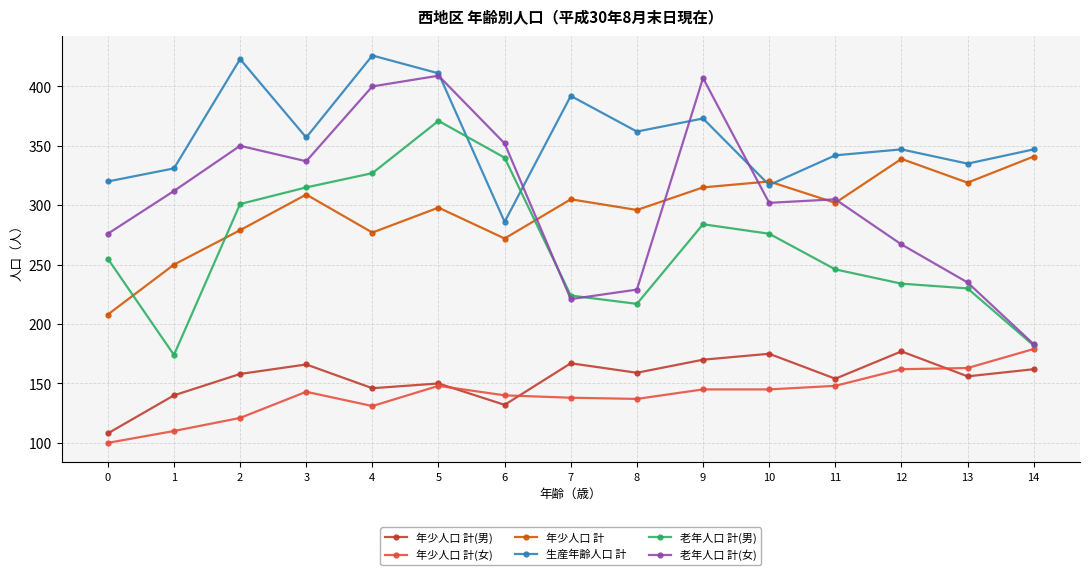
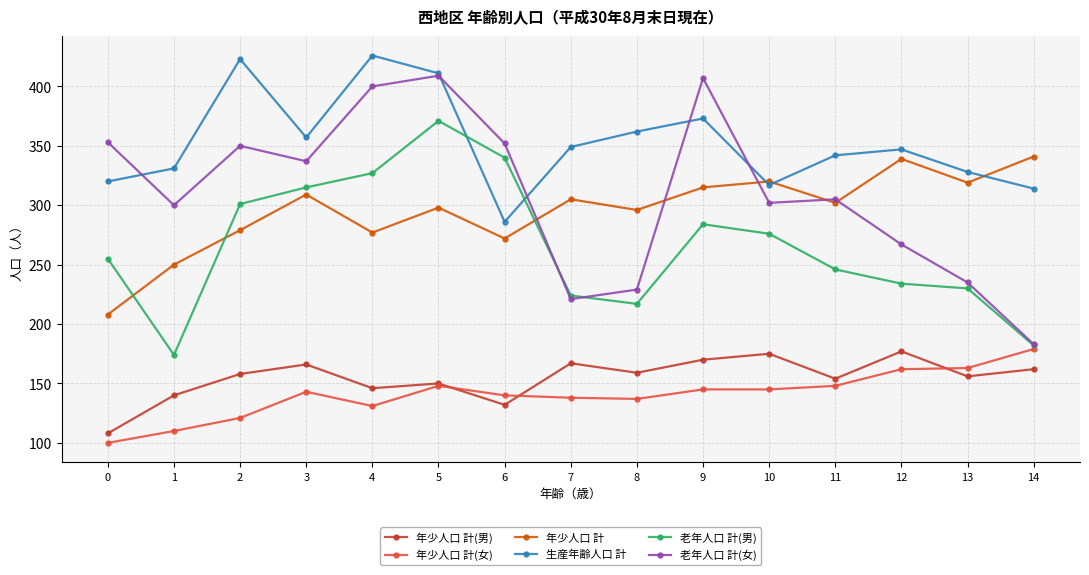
老年人口 計(女), 0: 276 -> 353
老年人口 計(女), 1: 312 -> 300
生産年齢人口 計, 7: 392 -> 349
生産年齢人口 計, 13: 335 -> 328
生産年齢人口 計, 14: 347 -> 314
